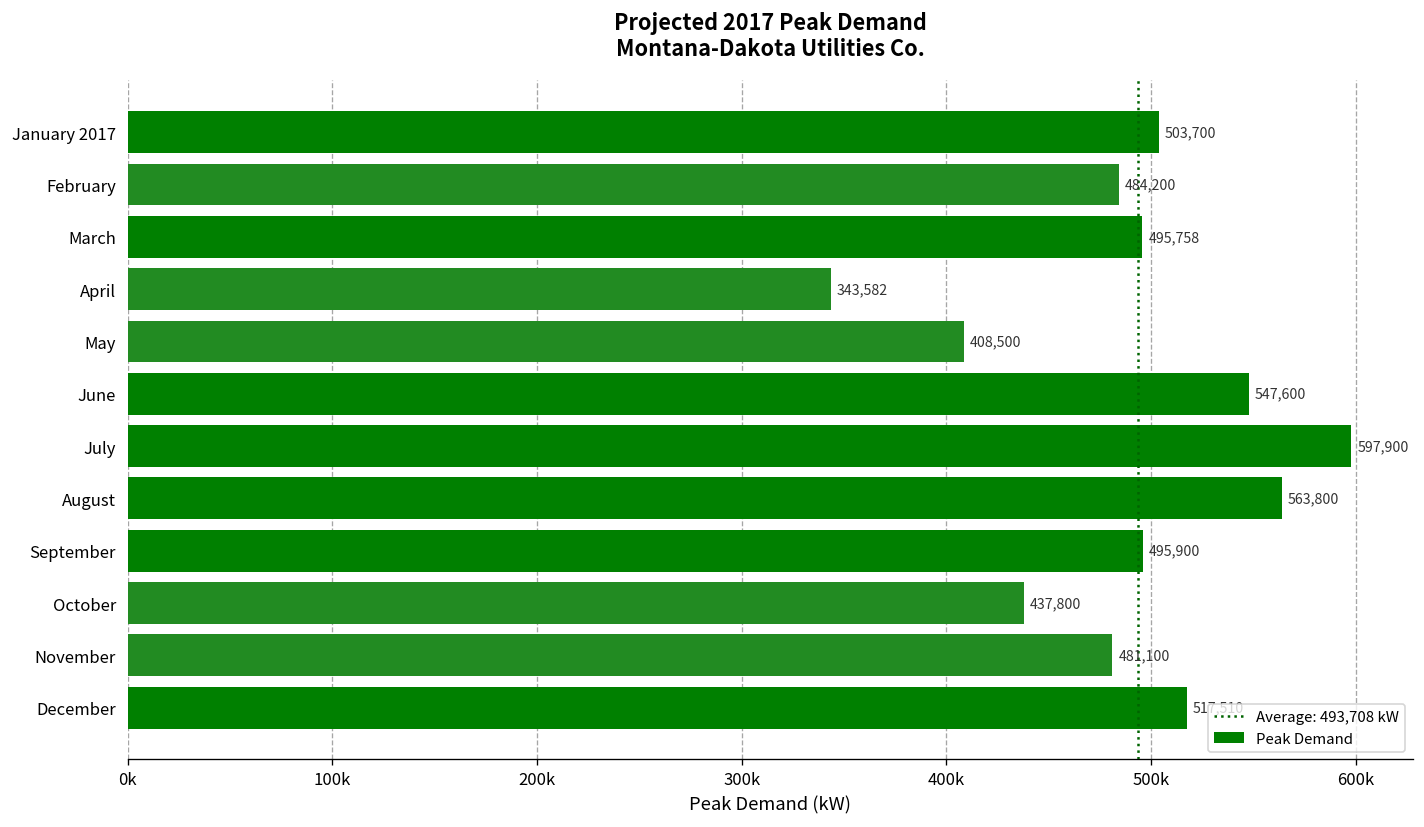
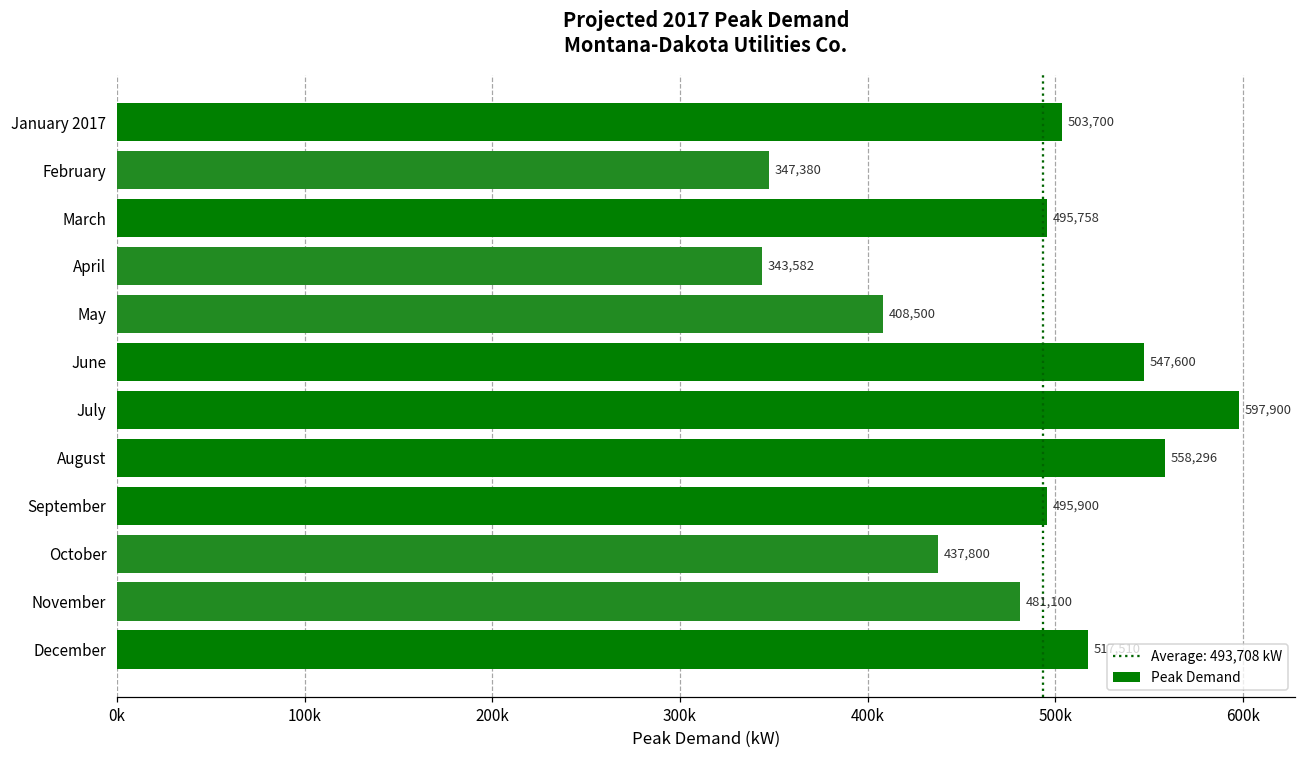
February: 484,200 -> 347,380
August: 563,800 -> 558,296
